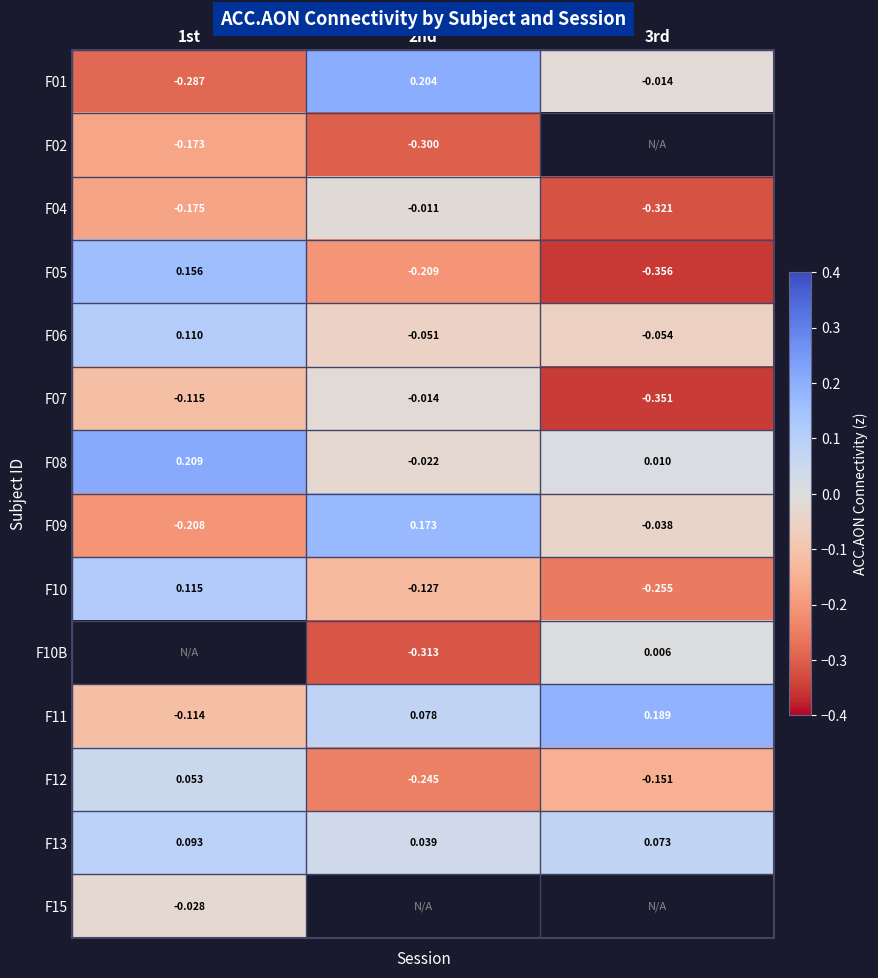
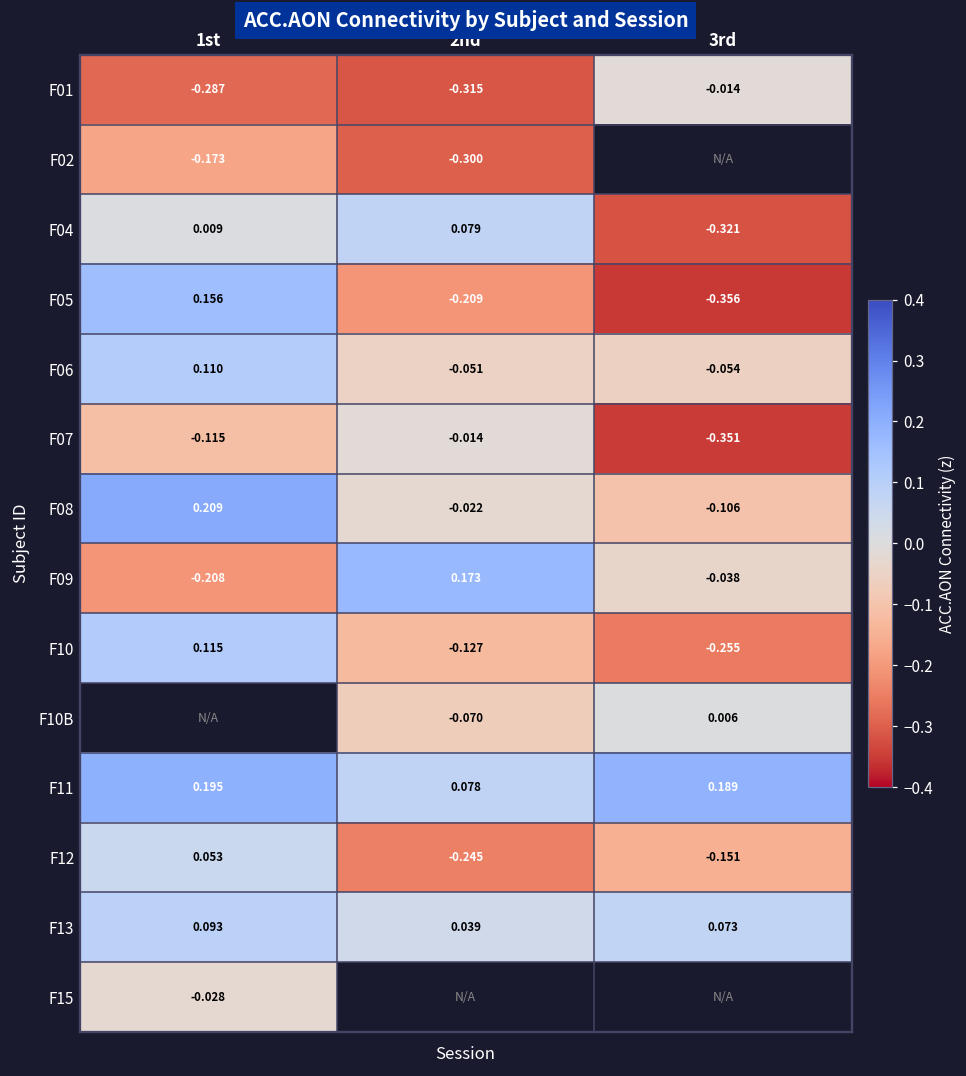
F01, 2nd: 0.204 -> -0.315
F04, 1st: -0.175 -> 0.009
F04, 2nd: -0.011 -> 0.079
F08, 3rd: 0.010 -> -0.106
F10B, 2nd: -0.313 -> -0.070
F11, 1st: -0.114 -> 0.195
